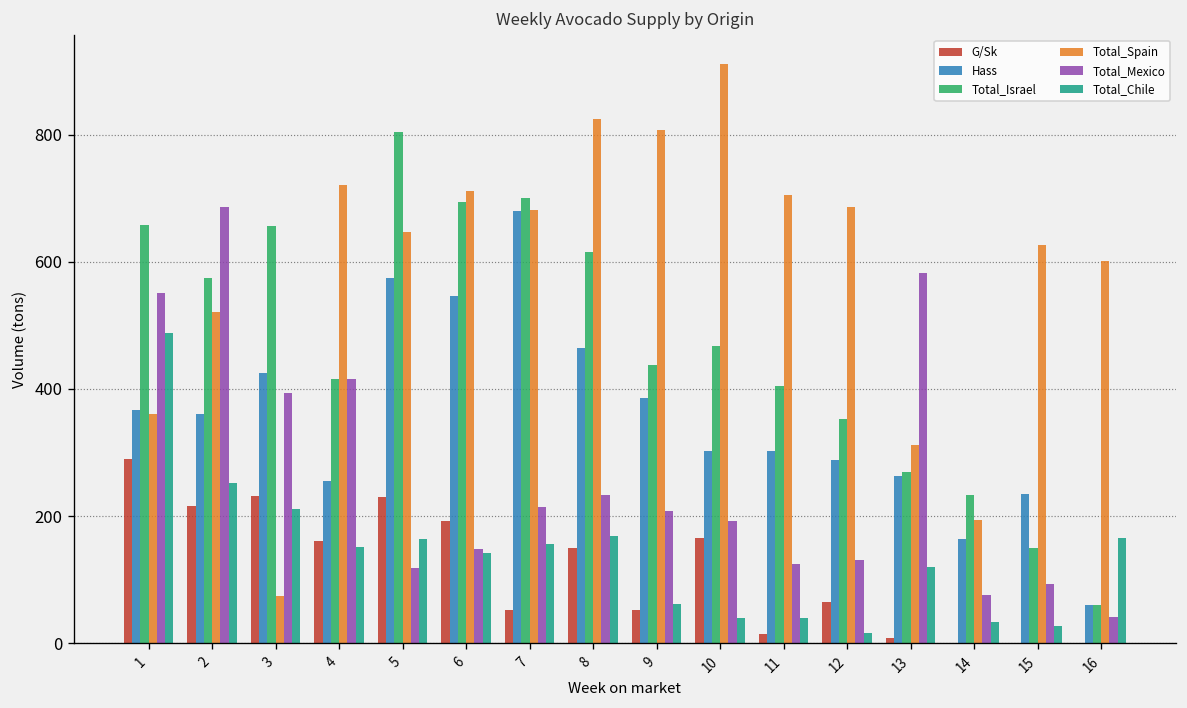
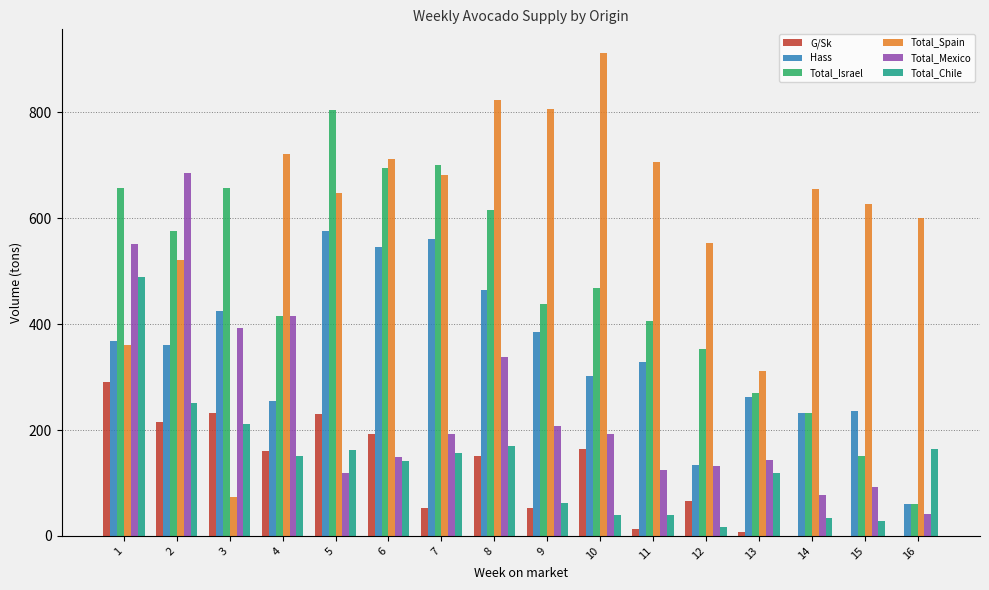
Hass, 7: 680 -> 560
Total_Mexico, 7: 210 -> 190
Total_Mexico, 8: 230 -> 340
Hass, 11: 300 -> 330
Hass, 12: 290 -> 130
Total_Spain, 12: 690 -> 550
Total_Mexico, 13: 580 -> 140
Hass, 14: 160 -> 230
Total_Spain, 14: 190 -> 660
